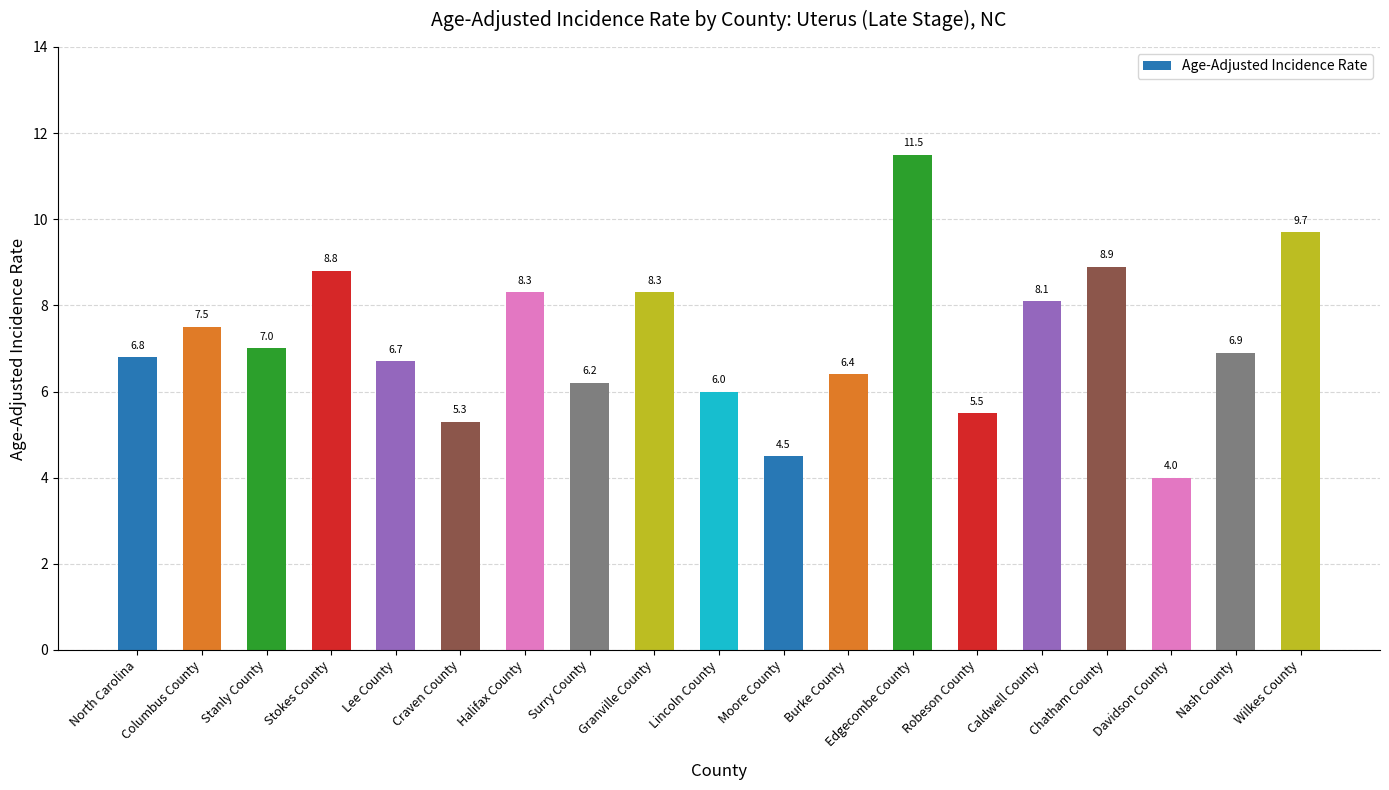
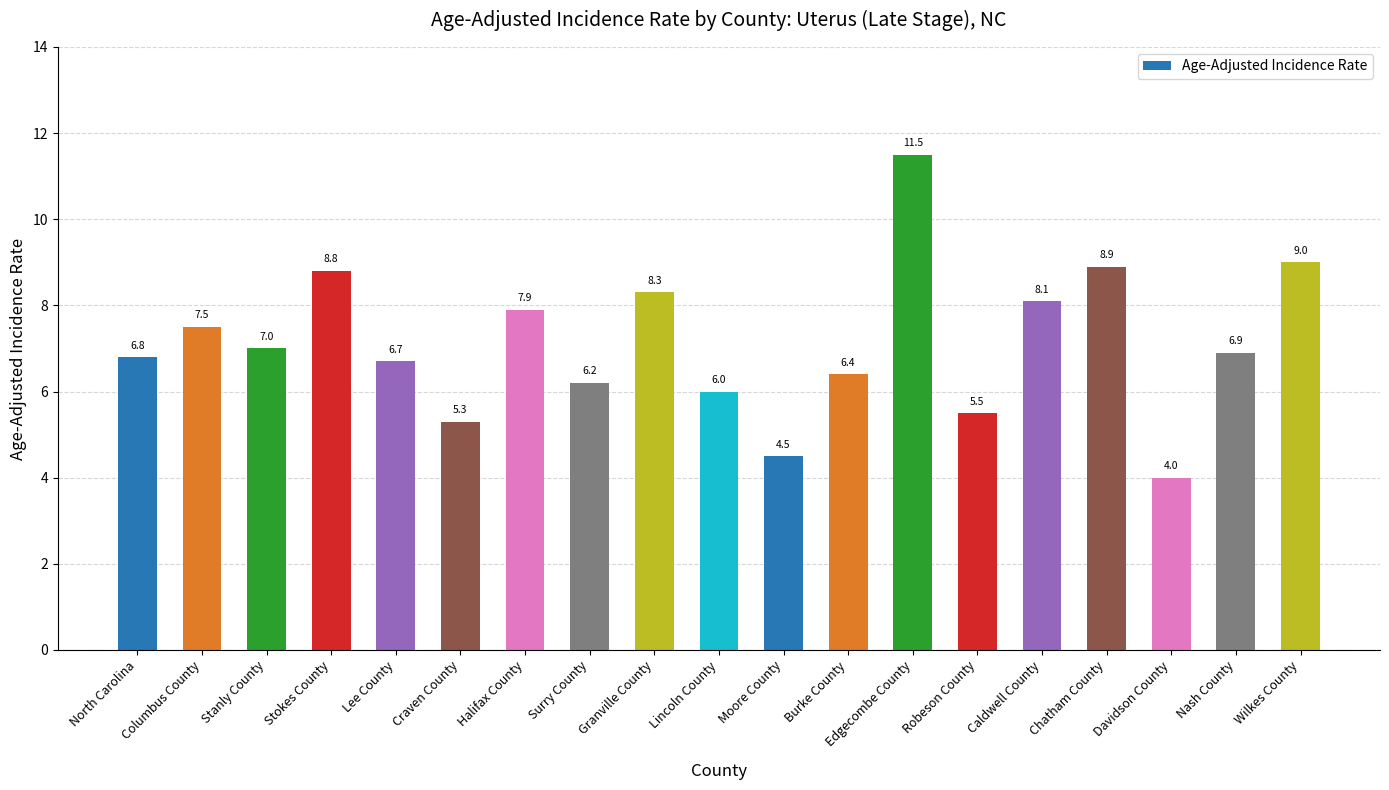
Halifax County: 8.3 -> 7.9
Wilkes County: 9.7 -> 9.0
